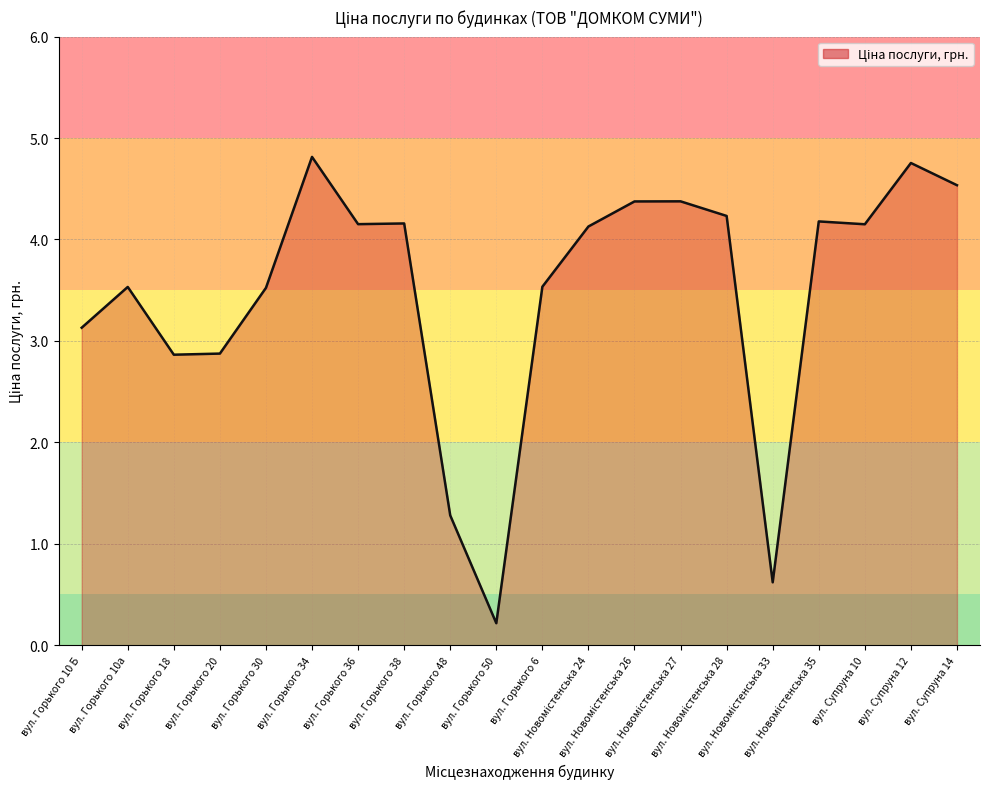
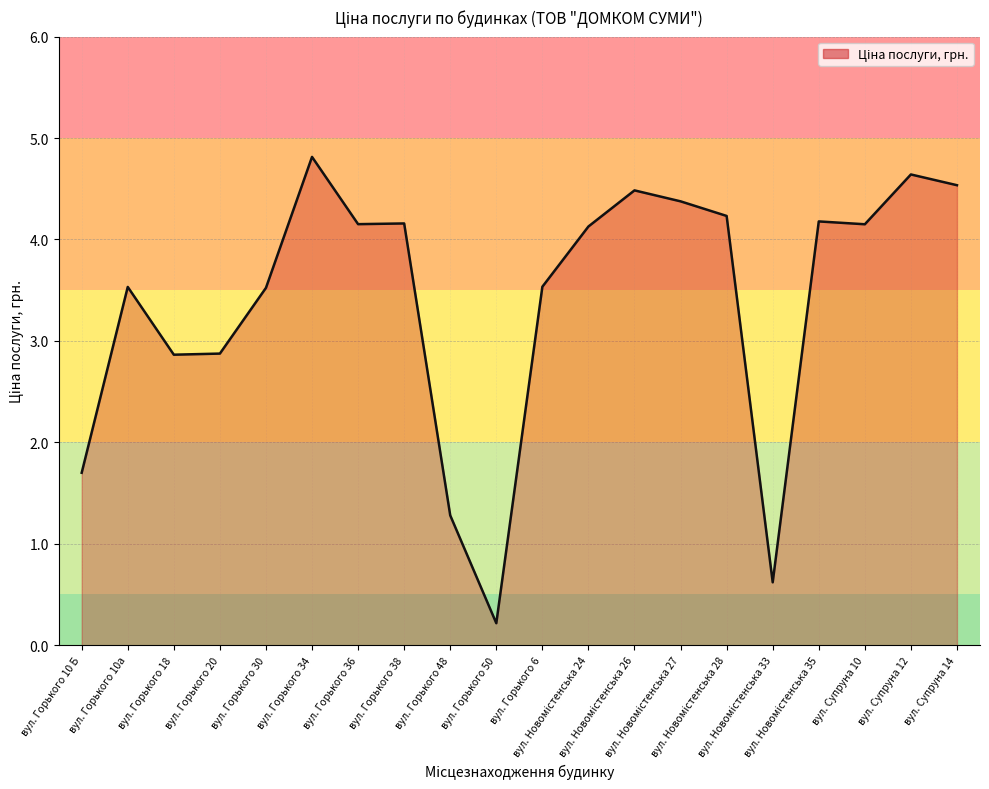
вул. Горького 10 Б: 3.13 -> 1.70
вул. Новомістенська 26: 4.38 -> 4.48
вул. Супруна 12: 4.75 -> 4.64
